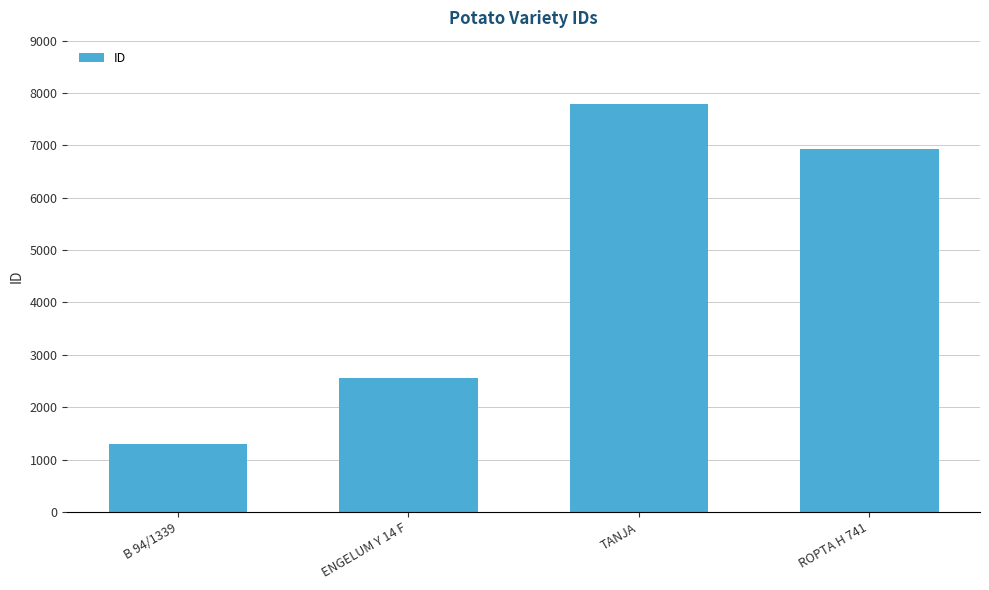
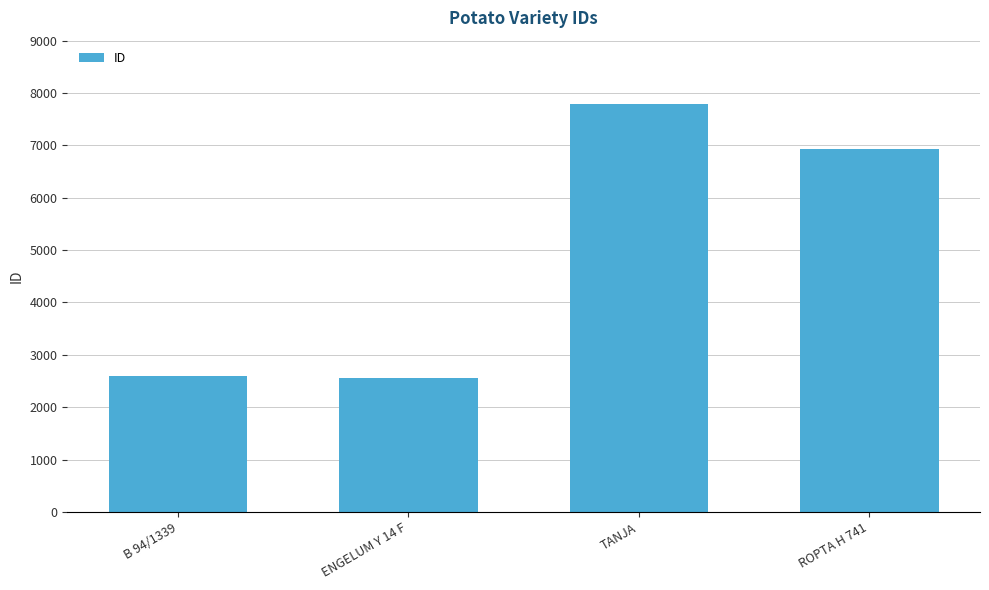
B 94/1339: 1300 -> 2600
